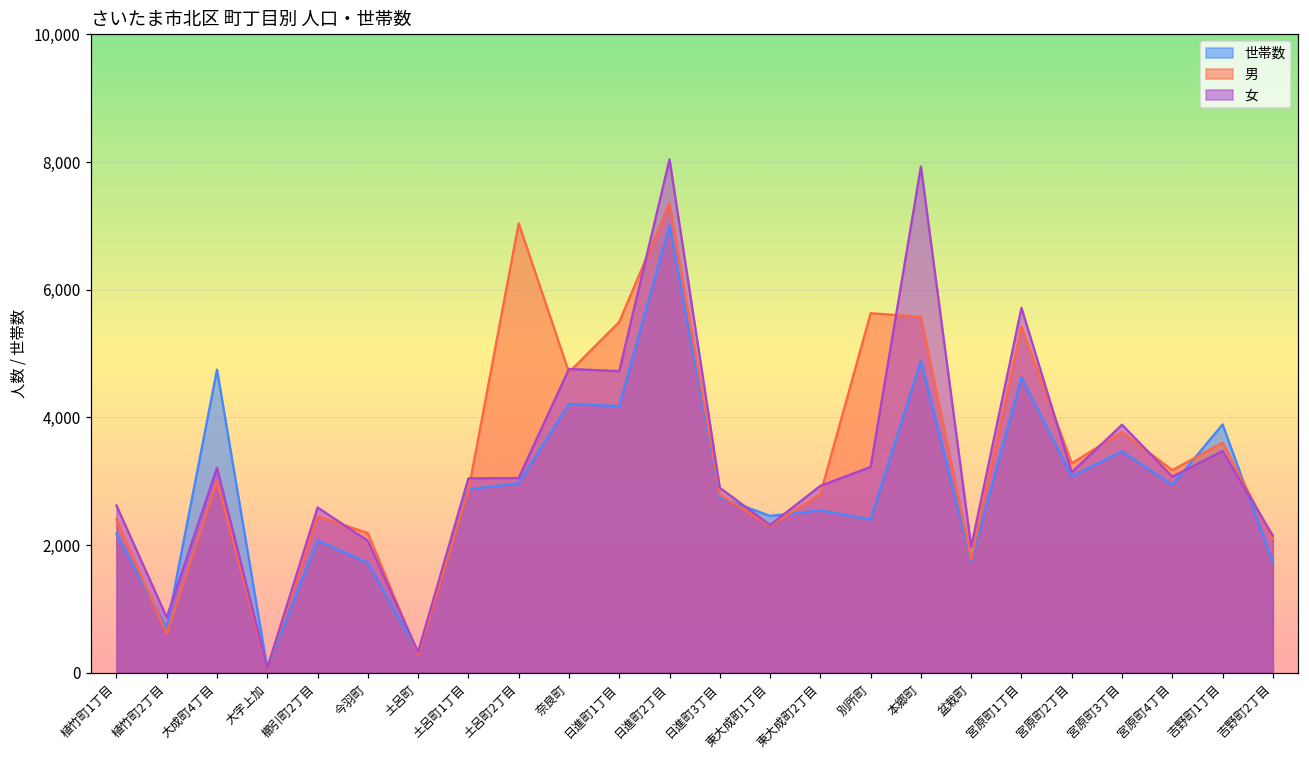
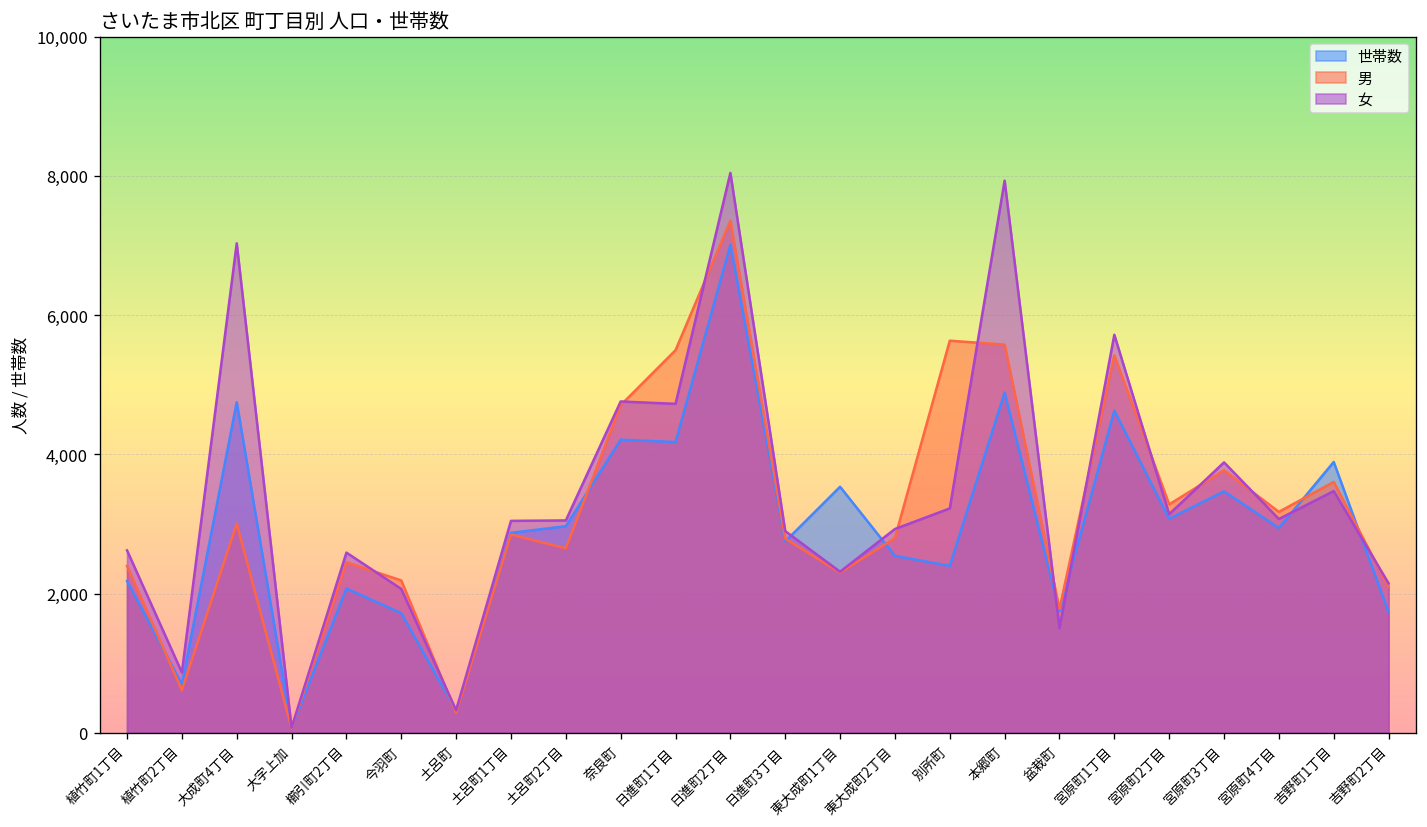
女, 大成町4丁目: 3,200 -> 7,000
男, 土呂町2丁目: 7,000 -> 2,600
世帯数, 東大成町1丁目: 2,500 -> 3,500
女, 盆栽町: 2,000 -> 1,500
